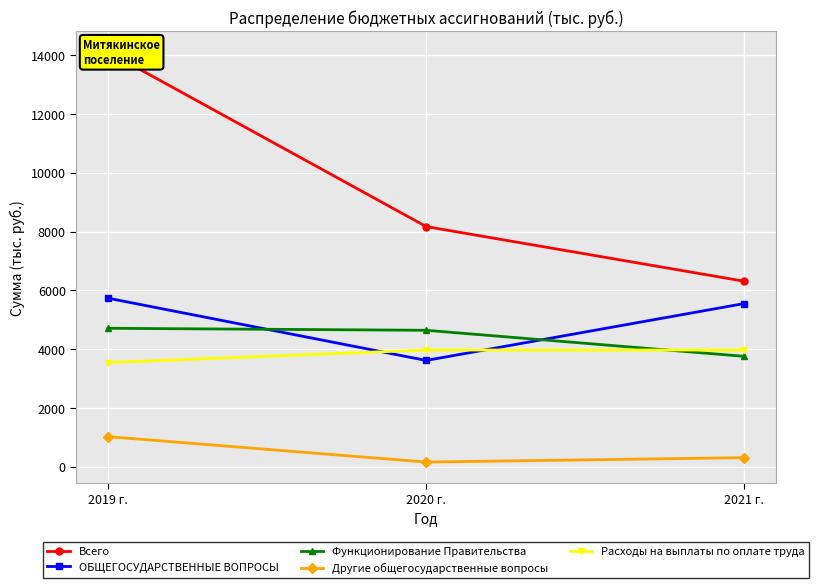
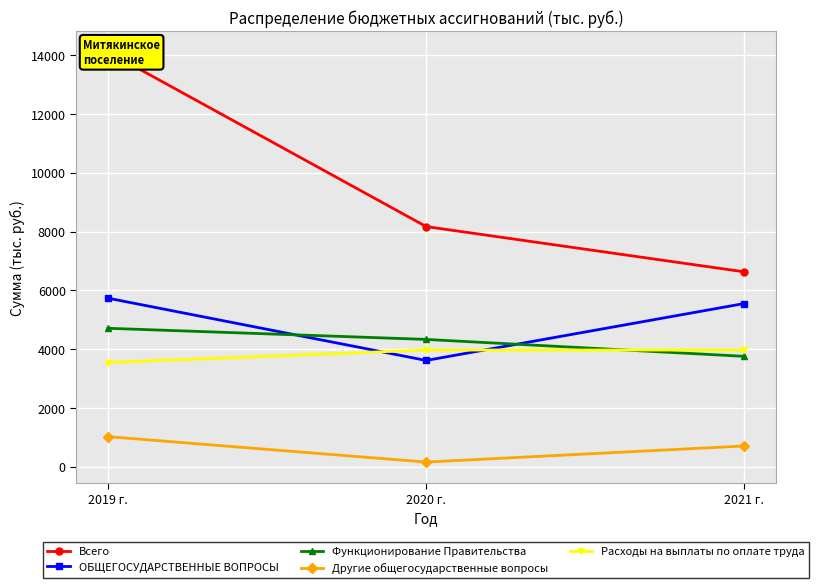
Функционирование Правительства, 2020 г.: 4600 -> 4300
Всего, 2021 г.: 6300 -> 6600
Другие общегосударственные вопросы, 2021 г.: 300 -> 700
